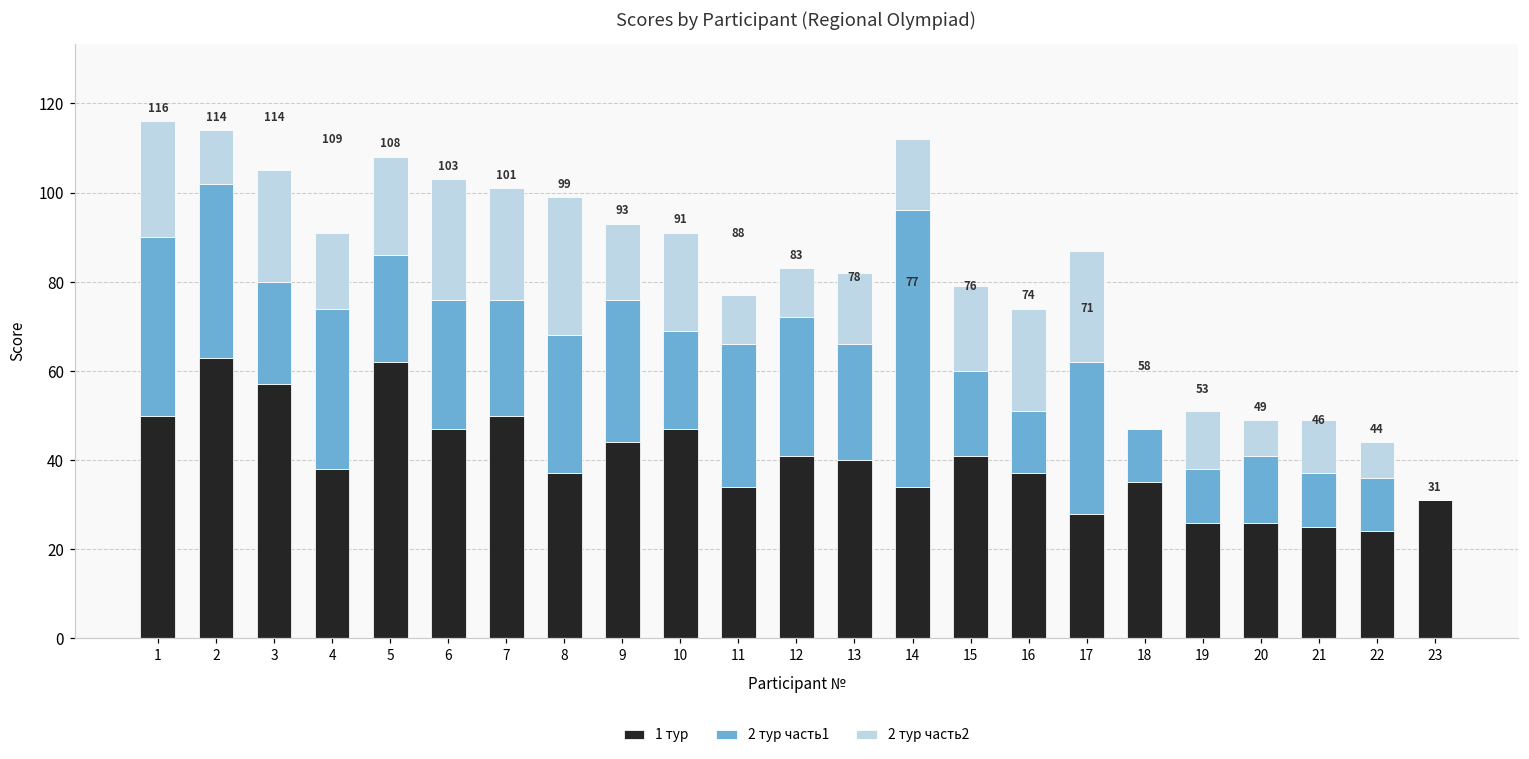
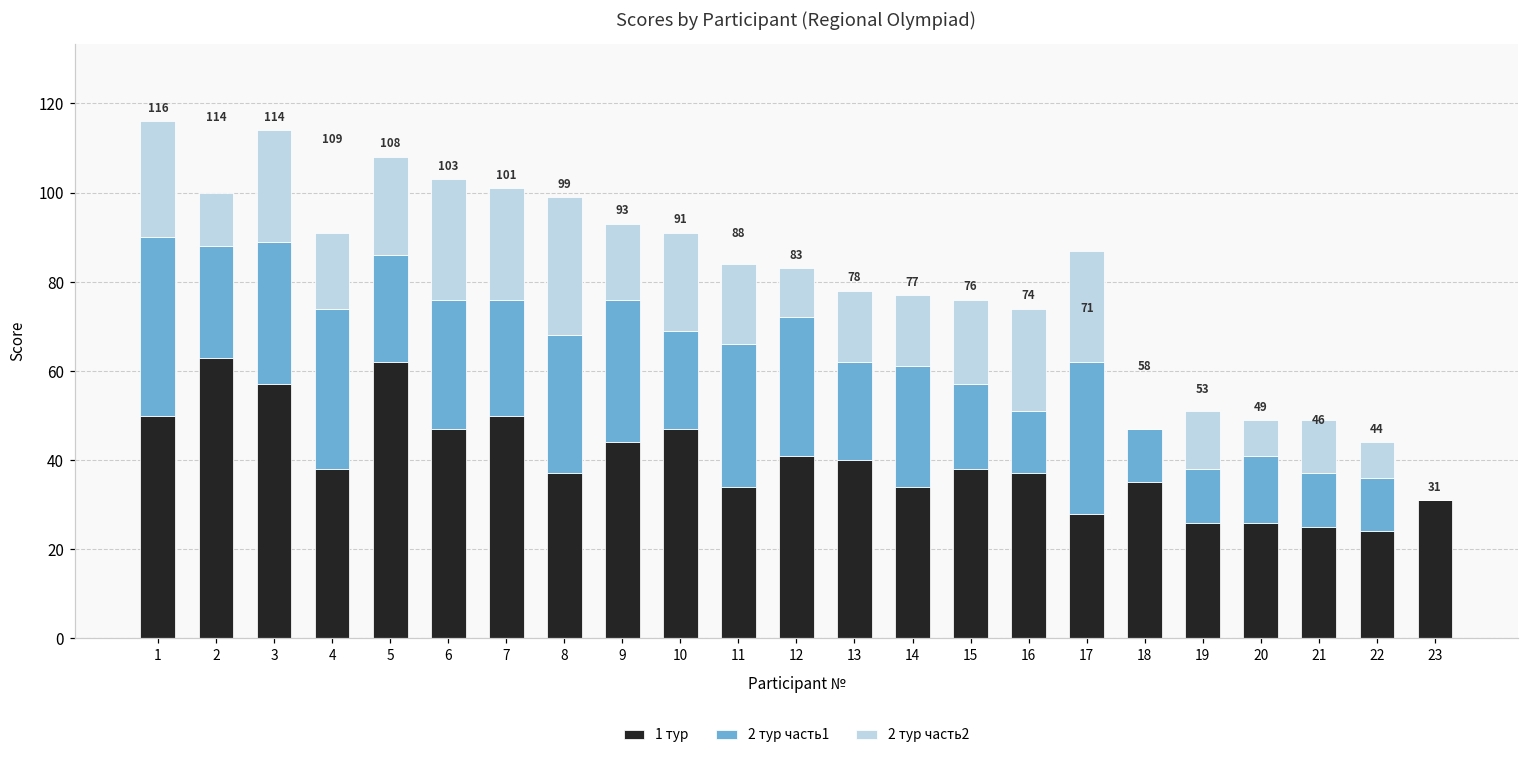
2 тур часть1, 2: 39 -> 25
2 тур часть1, 3: 23 -> 32
2 тур часть2, 11: 11 -> 18
2 тур часть1, 13: 26 -> 22
2 тур часть1, 14: 62 -> 27
1 тур, 15: 41 -> 38
